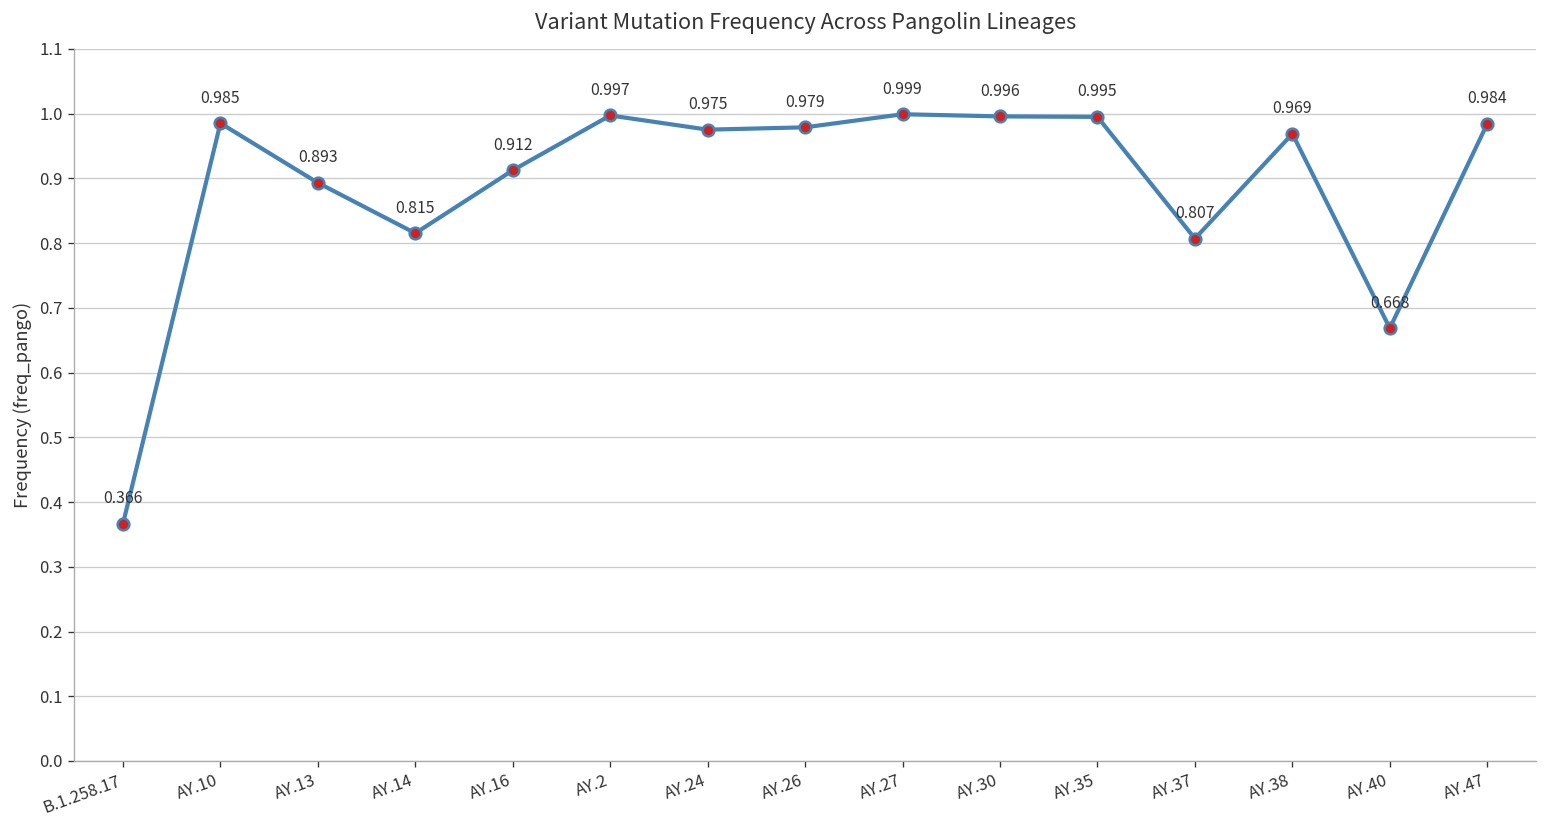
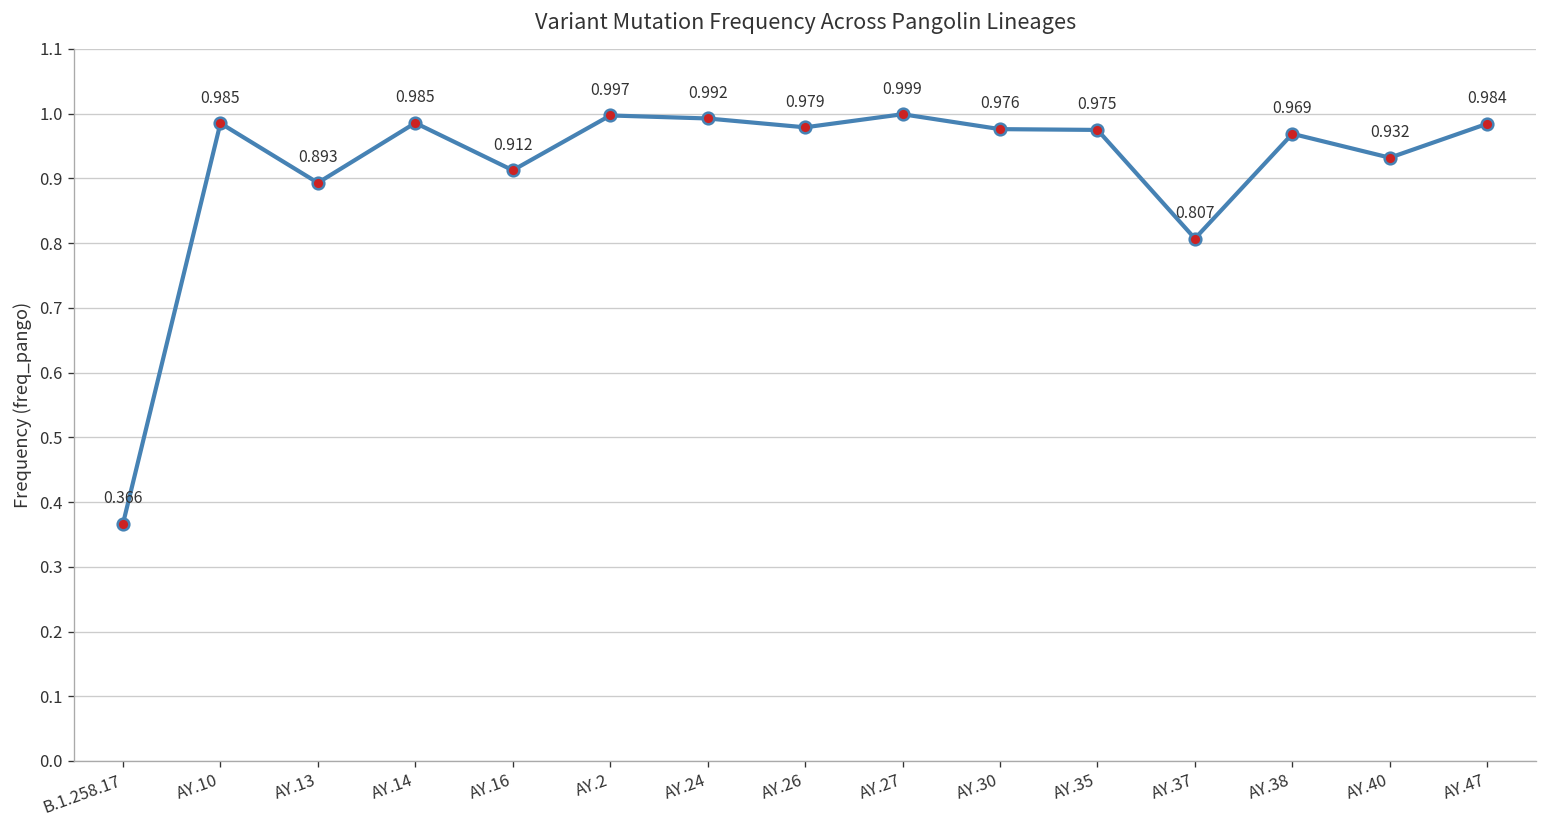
AY.14: 0.815 -> 0.985
AY.24: 0.975 -> 0.992
AY.30: 0.996 -> 0.976
AY.35: 0.995 -> 0.975
AY.40: 0.668 -> 0.932
